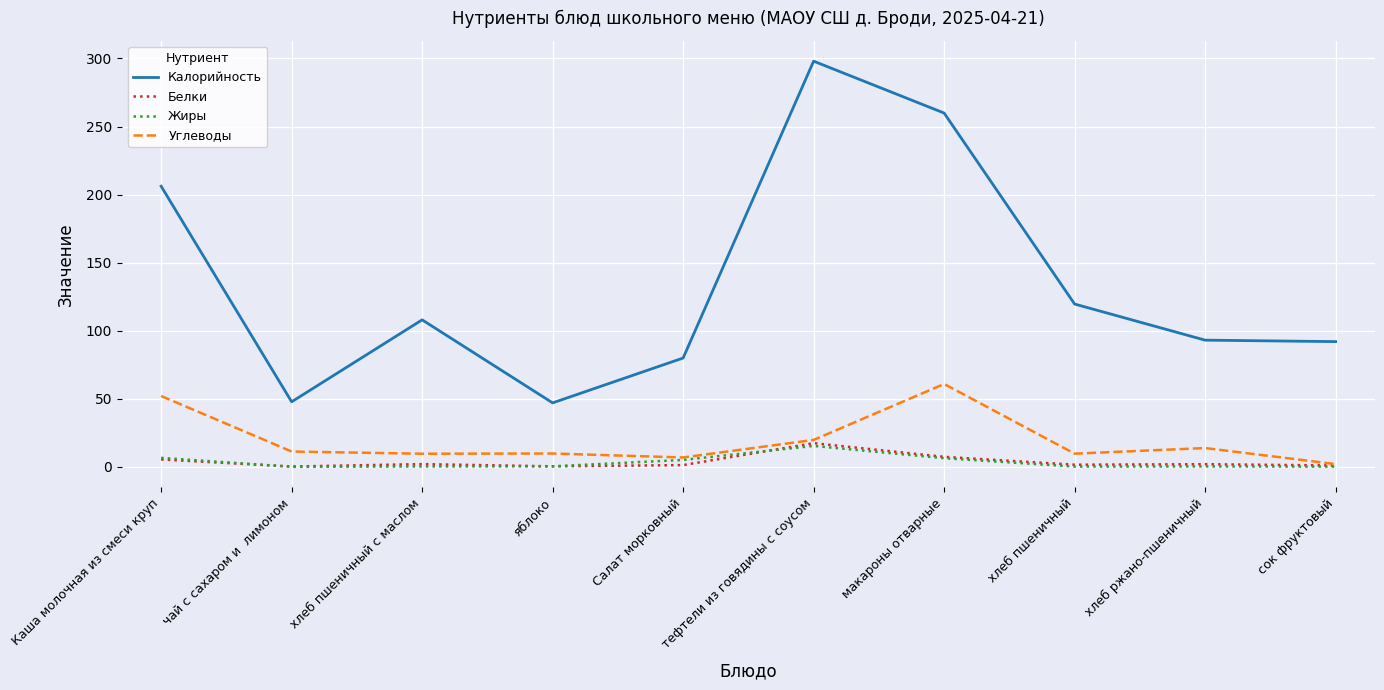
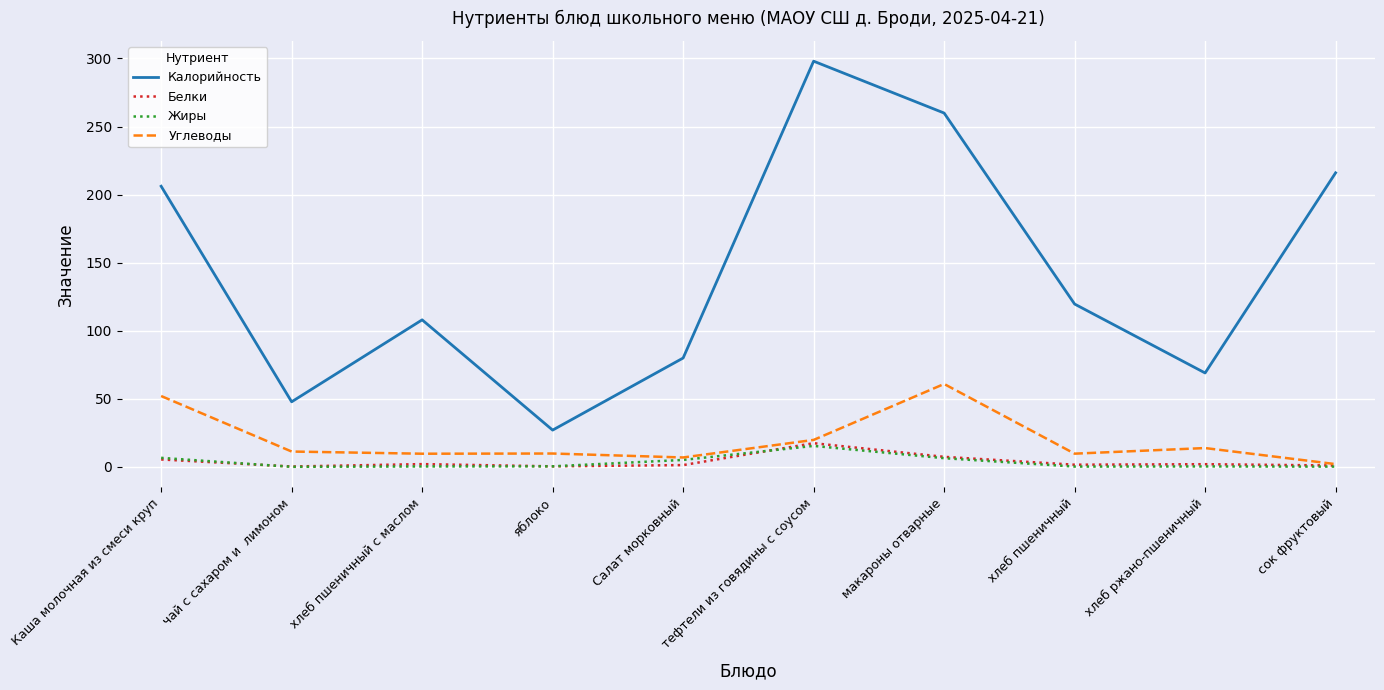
Калорийность, яблоко: 47 -> 27
Калорийность, хлеб ржано-пшеничный: 93 -> 69
Калорийность, сок фруктовый: 92 -> 216
